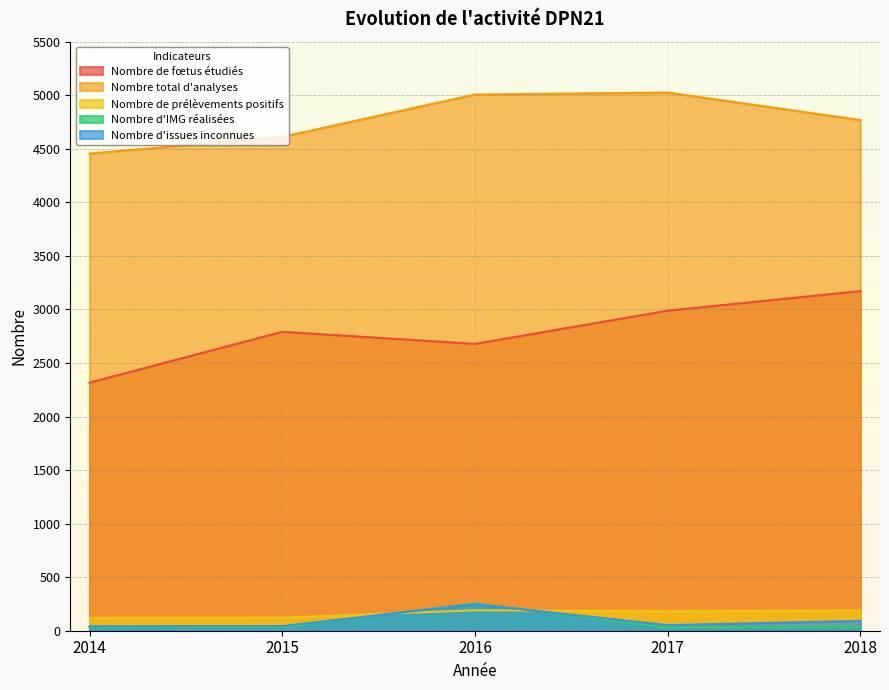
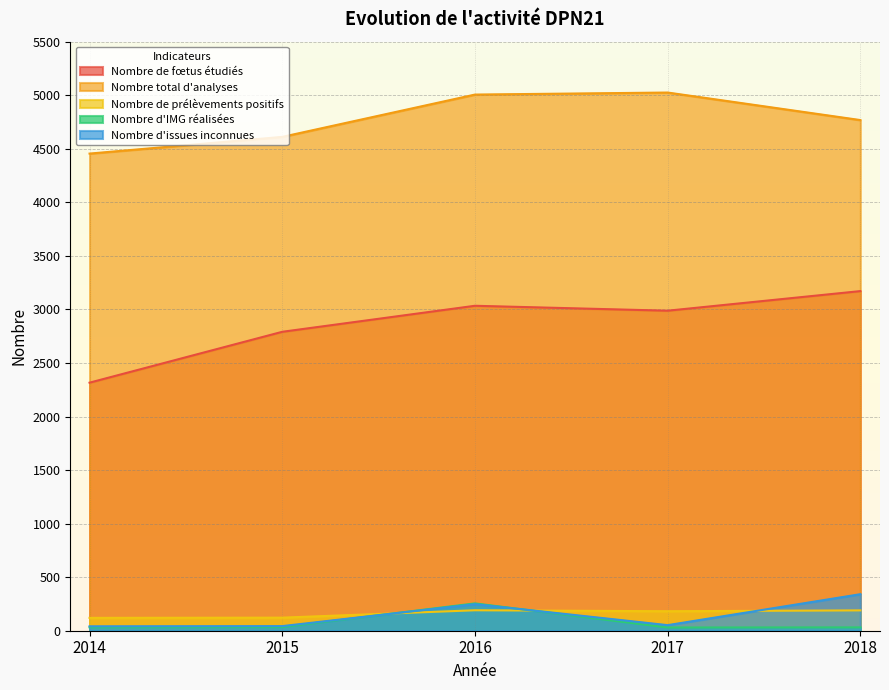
Nombre de fœtus étudiés, 2016: 2680 -> 3030
Nombre d'issues inconnues, 2018: 90 -> 340
